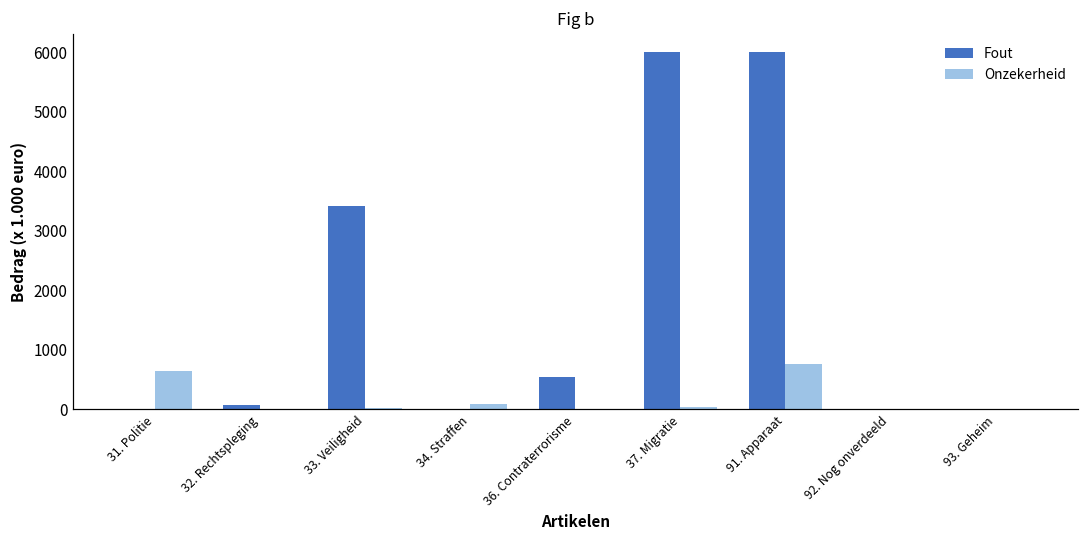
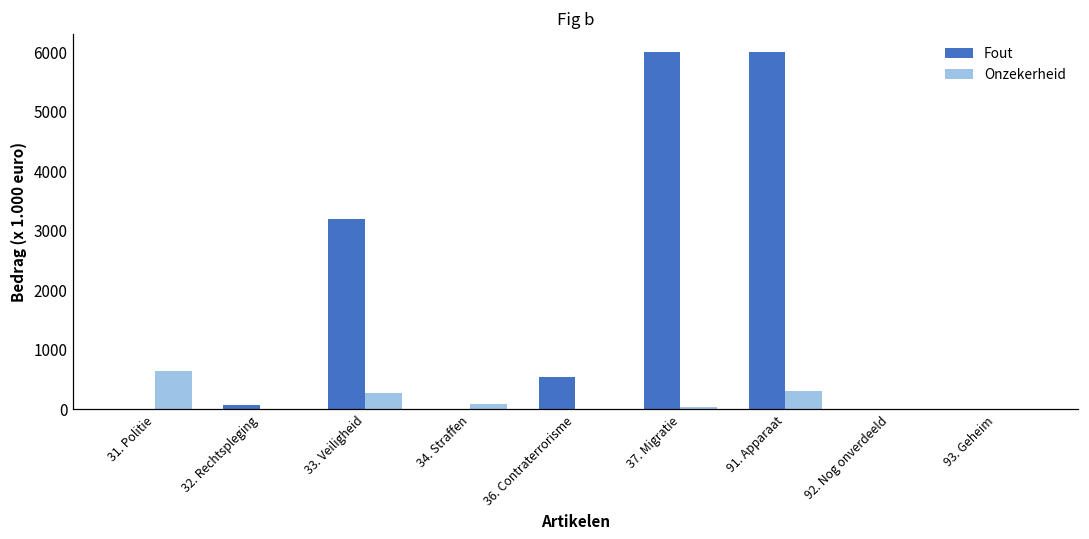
Fout, 33. Veiligheid: 3400 -> 3200
Onzekerheid, 33. Veiligheid: 0 -> 300
Onzekerheid, 91. Apparaat: 800 -> 300
